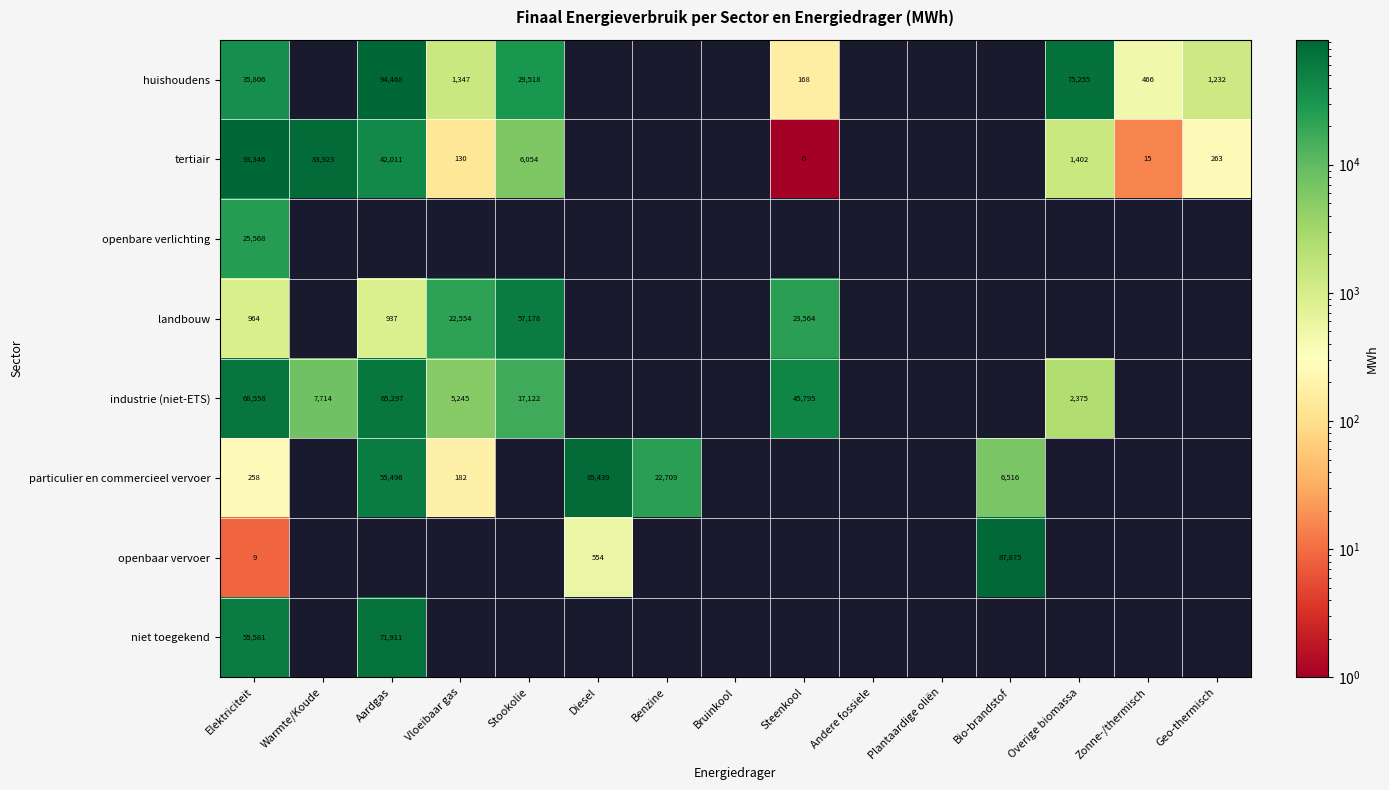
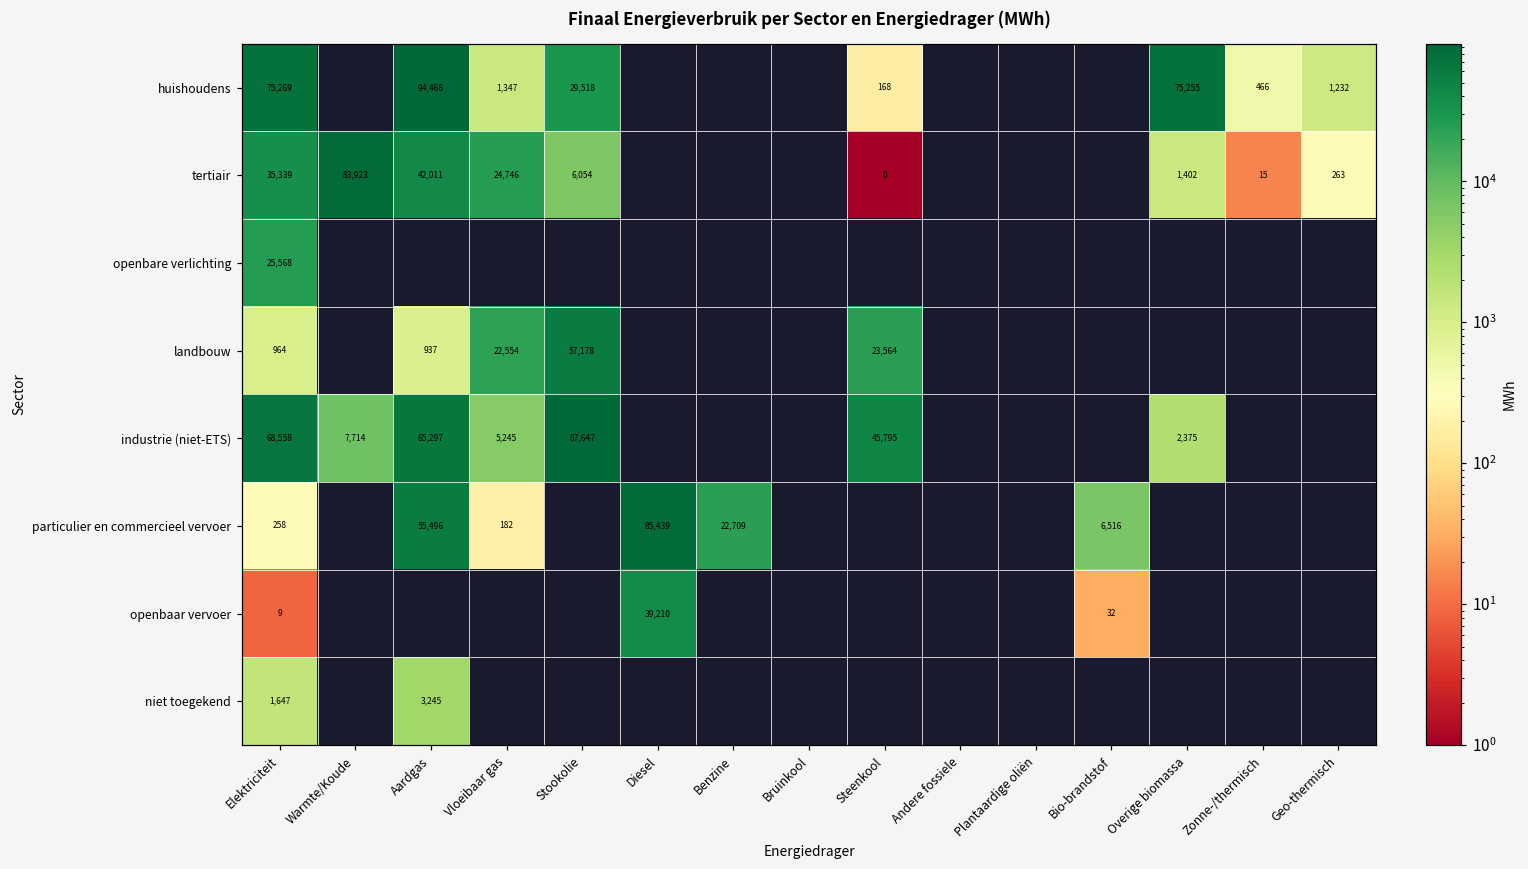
huishoudens, Elektriciteit: 35,806 -> 75,269
tertiair, Elektriciteit: 93,346 -> 35,339
tertiair, Vloeibaar gas: 130 -> 24,746
industrie (niet-ETS), Stookolie: 17,122 -> 87,647
openbaar vervoer, Diesel: 554 -> 39,210
openbaar vervoer, Bio-brandstof: 87,875 -> 32
niet toegekend, Elektriciteit: 55,581 -> 1,647
niet toegekend, Aardgas: 71,911 -> 3,245
